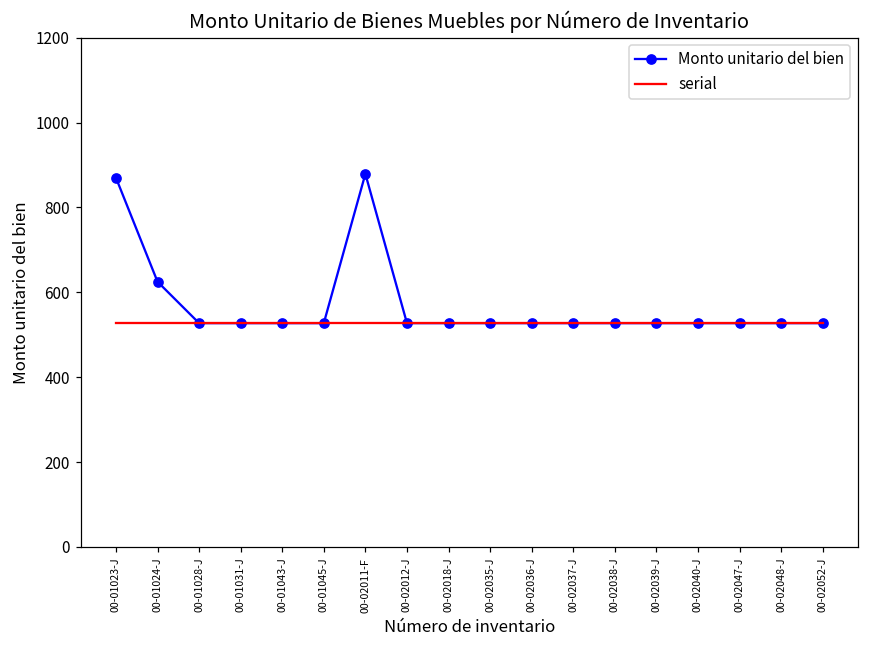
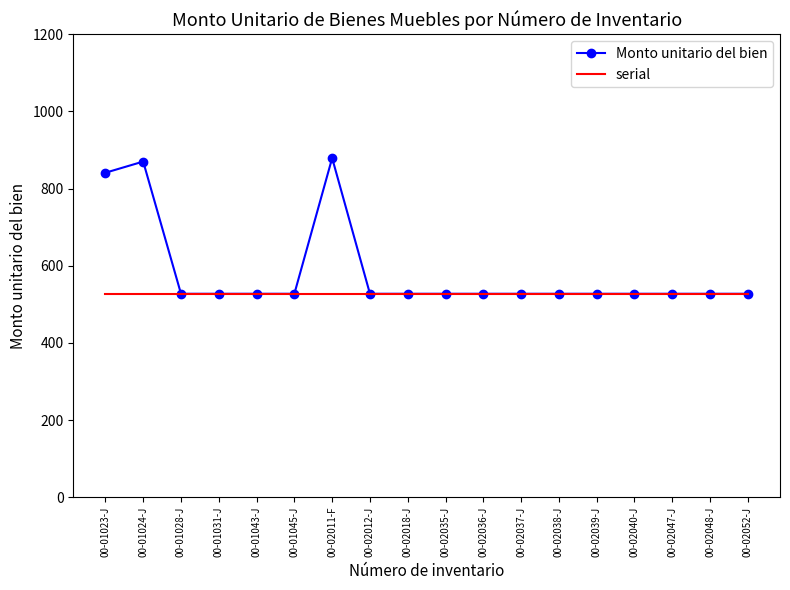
Monto unitario del bien, 00-01023-J: 870 -> 840
Monto unitario del bien, 00-01024-J: 630 -> 870
